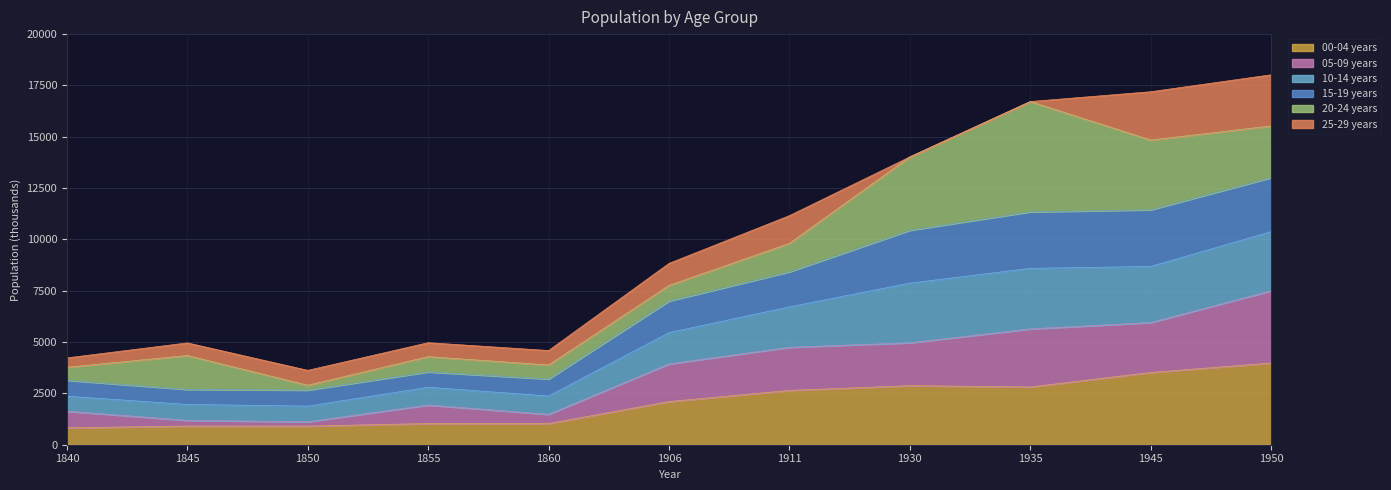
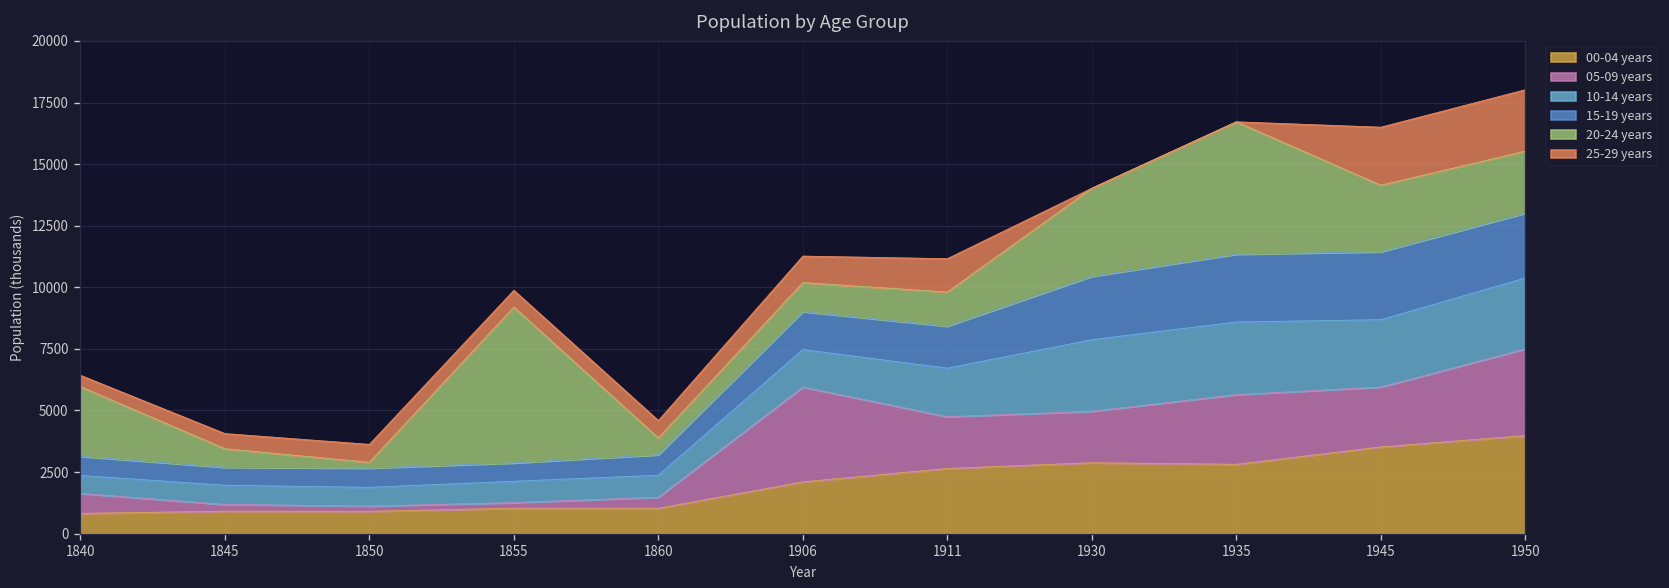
20-24 years, 1840: 600 -> 2800
20-24 years, 1845: 1700 -> 800
05-09 years, 1855: 900 -> 200
20-24 years, 1855: 700 -> 6300
05-09 years, 1906: 1800 -> 3900
20-24 years, 1906: 800 -> 1200
20-24 years, 1945: 3400 -> 2700
